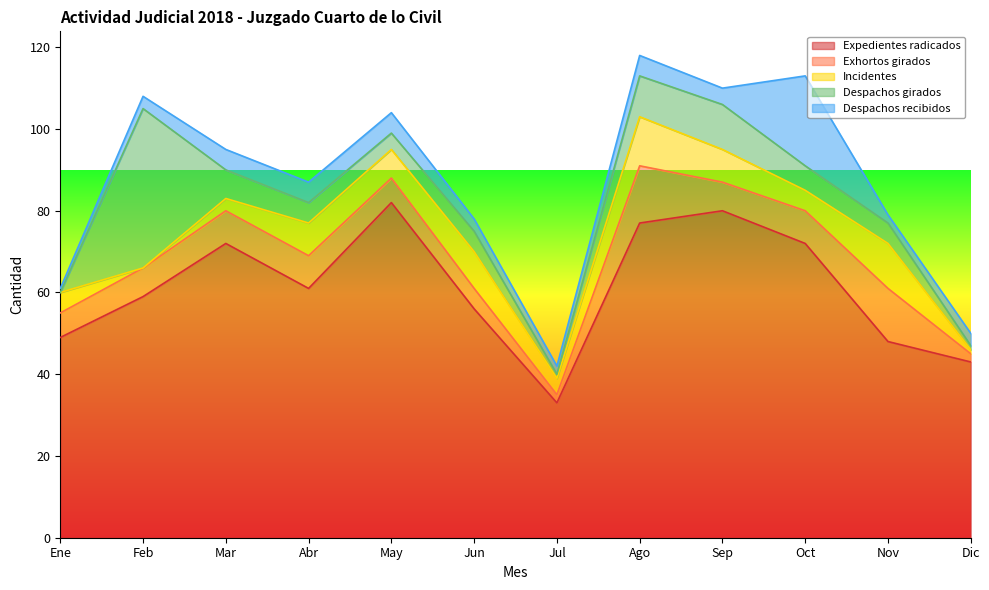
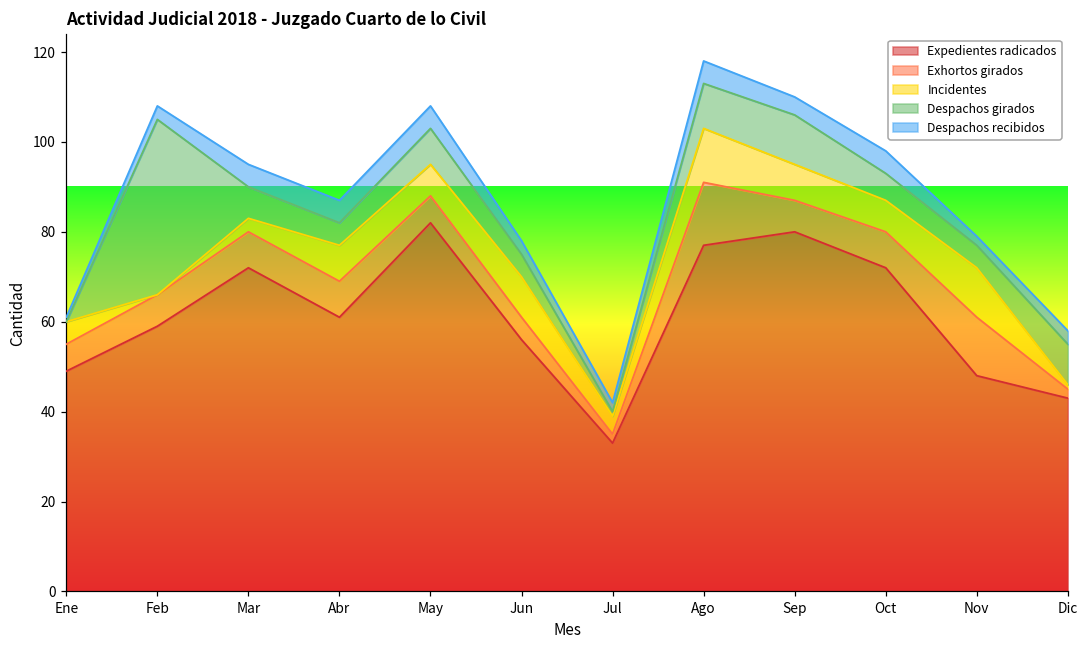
Despachos girados, May: 4 -> 8
Incidentes, Oct: 5 -> 7
Despachos recibidos, Oct: 22 -> 5
Despachos girados, Dic: 1 -> 9
